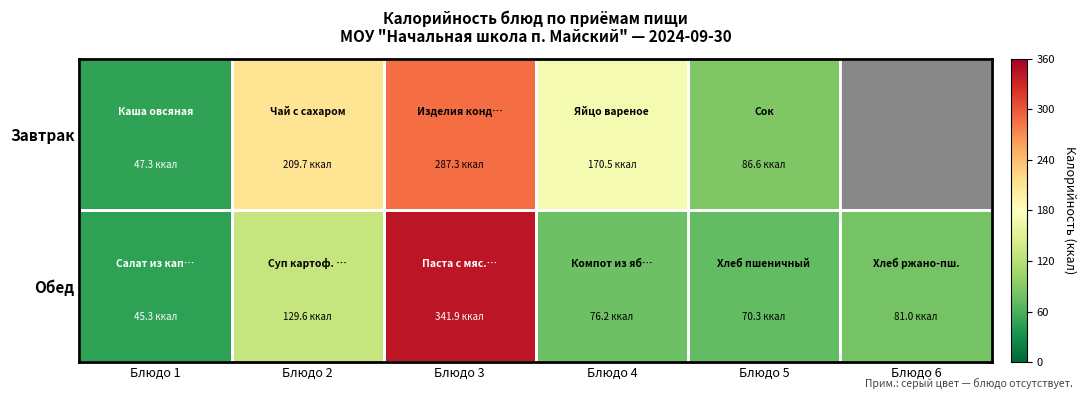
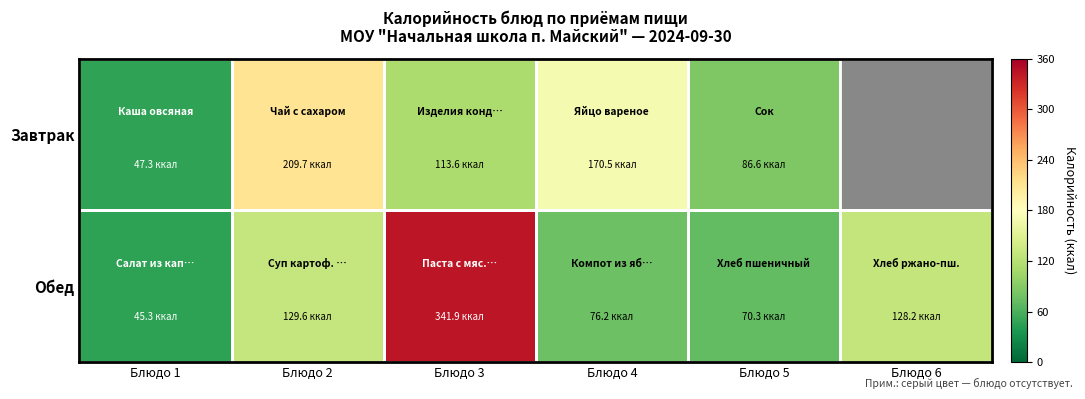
Завтрак, Блюдо 3: 287.3 -> 113.6
Обед, Блюдо 6: 81.0 -> 128.2
